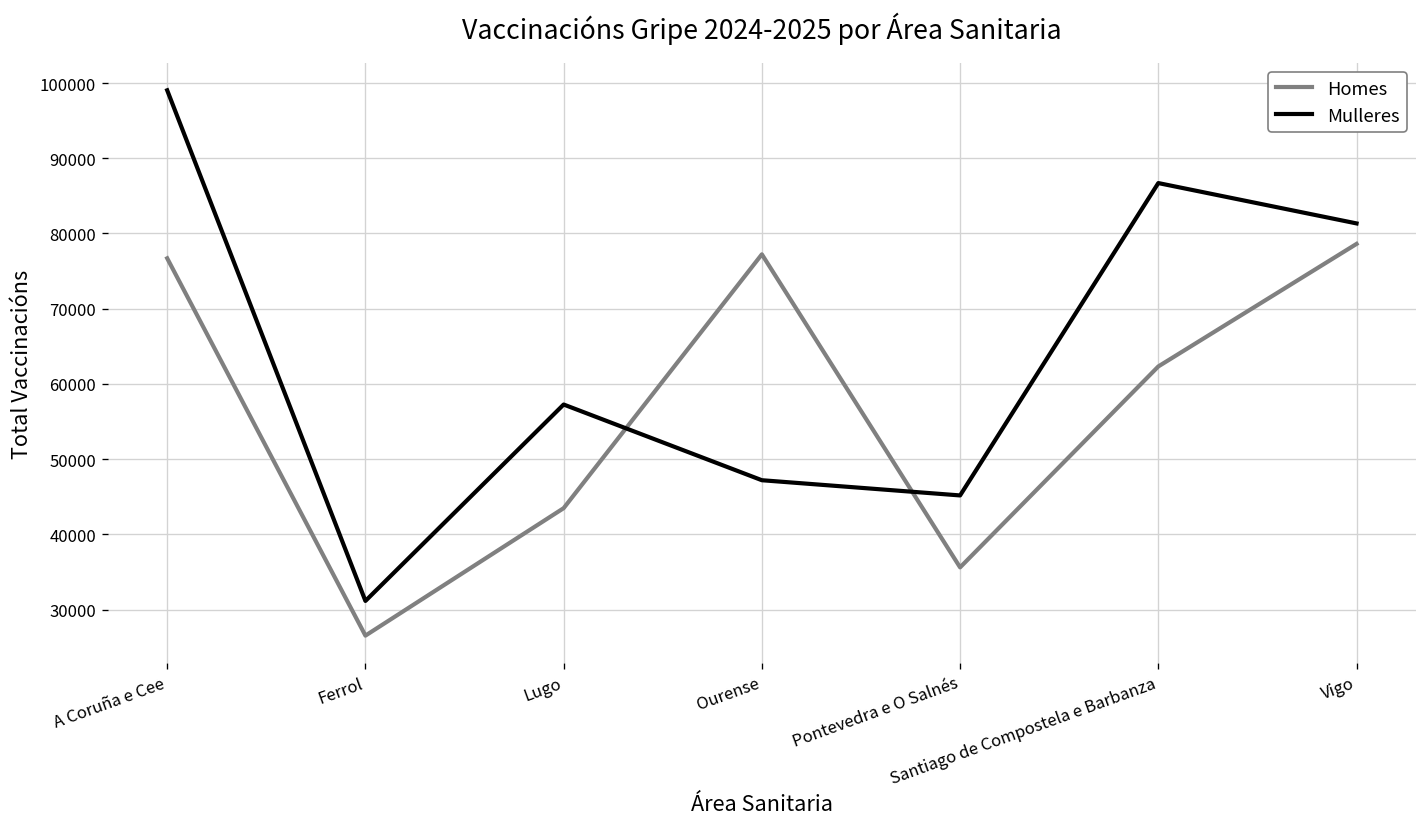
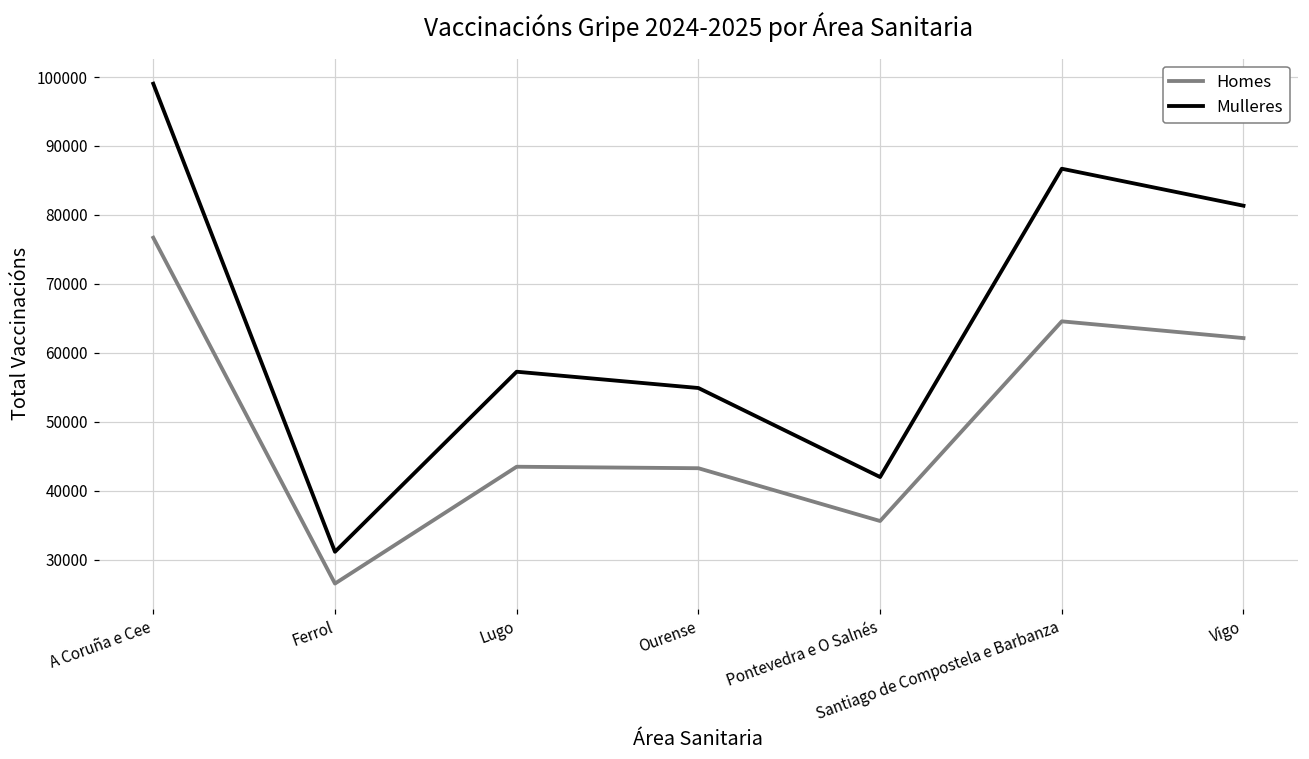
Homes, Ourense: 77000 -> 43000
Mulleres, Ourense: 47000 -> 55000
Mulleres, Pontevedra e O Salnés: 45000 -> 42000
Homes, Santiago de Compostela e Barbanza: 62000 -> 65000
Homes, Vigo: 79000 -> 62000
